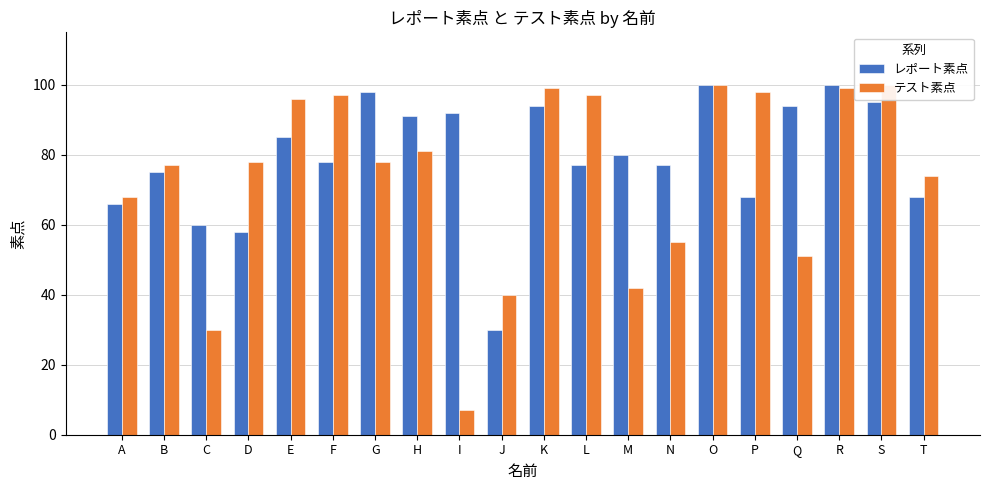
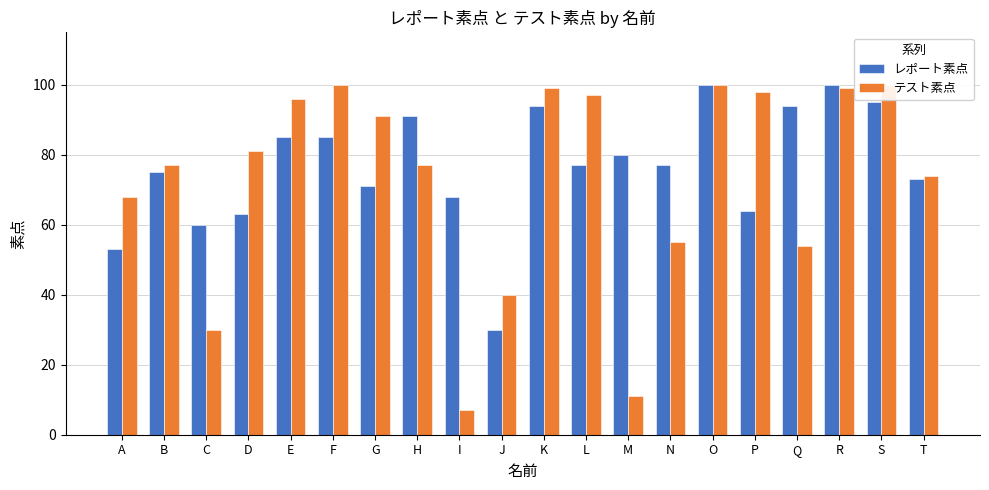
レポート素点, A: 66 -> 53
レポート素点, D: 58 -> 63
テスト素点, D: 78 -> 81
レポート素点, F: 78 -> 85
テスト素点, F: 97 -> 100
レポート素点, G: 98 -> 71
テスト素点, G: 78 -> 91
テスト素点, H: 81 -> 77
レポート素点, I: 92 -> 68
テスト素点, M: 42 -> 11
レポート素点, P: 68 -> 64
テスト素点, Q: 51 -> 54
レポート素点, T: 68 -> 73
